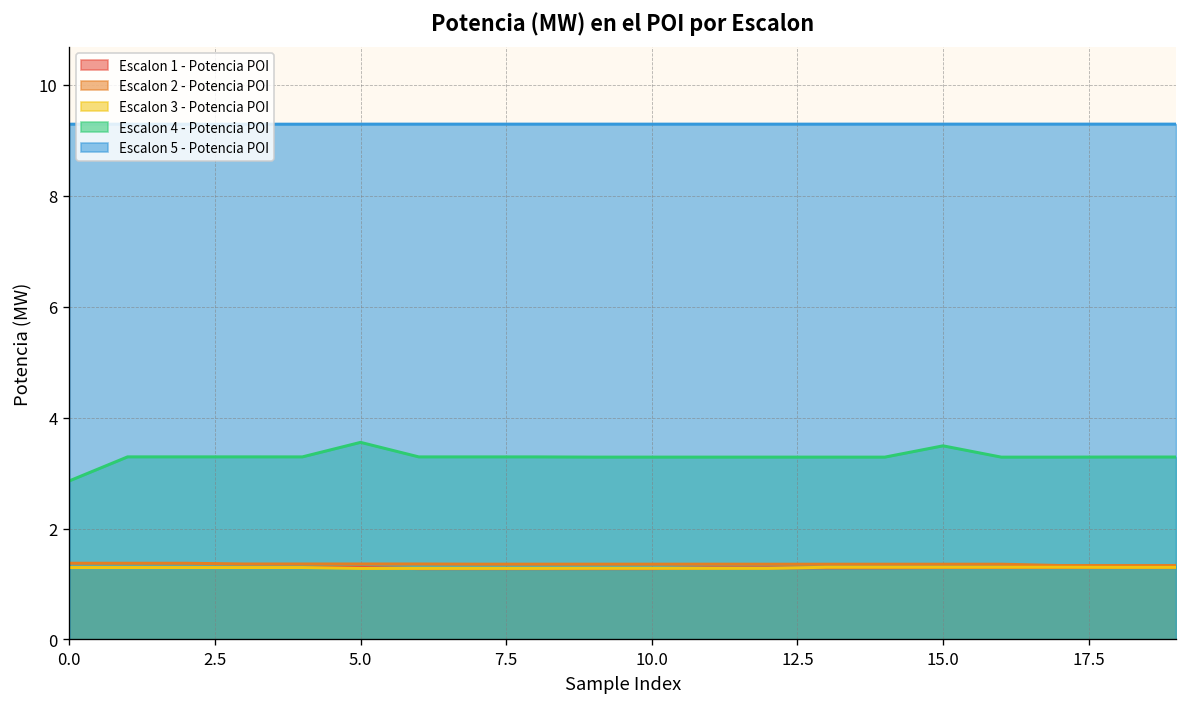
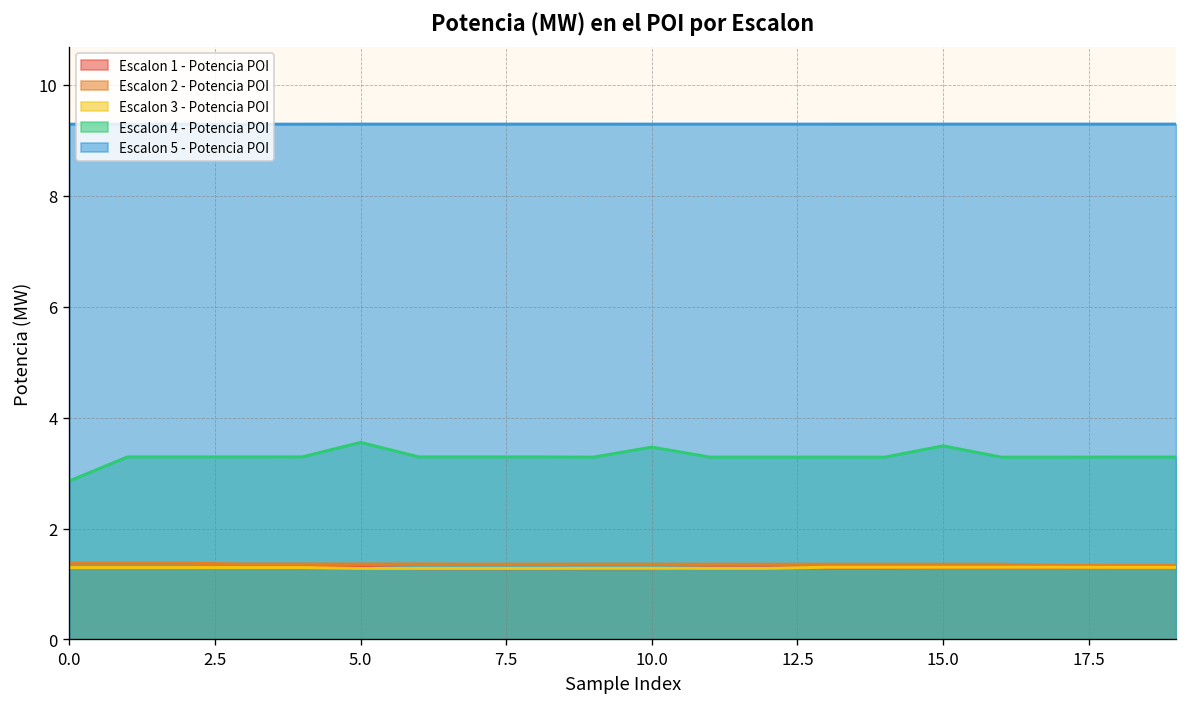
Escalon 4 - Potencia POI, 10.0: 3.3 -> 3.5
